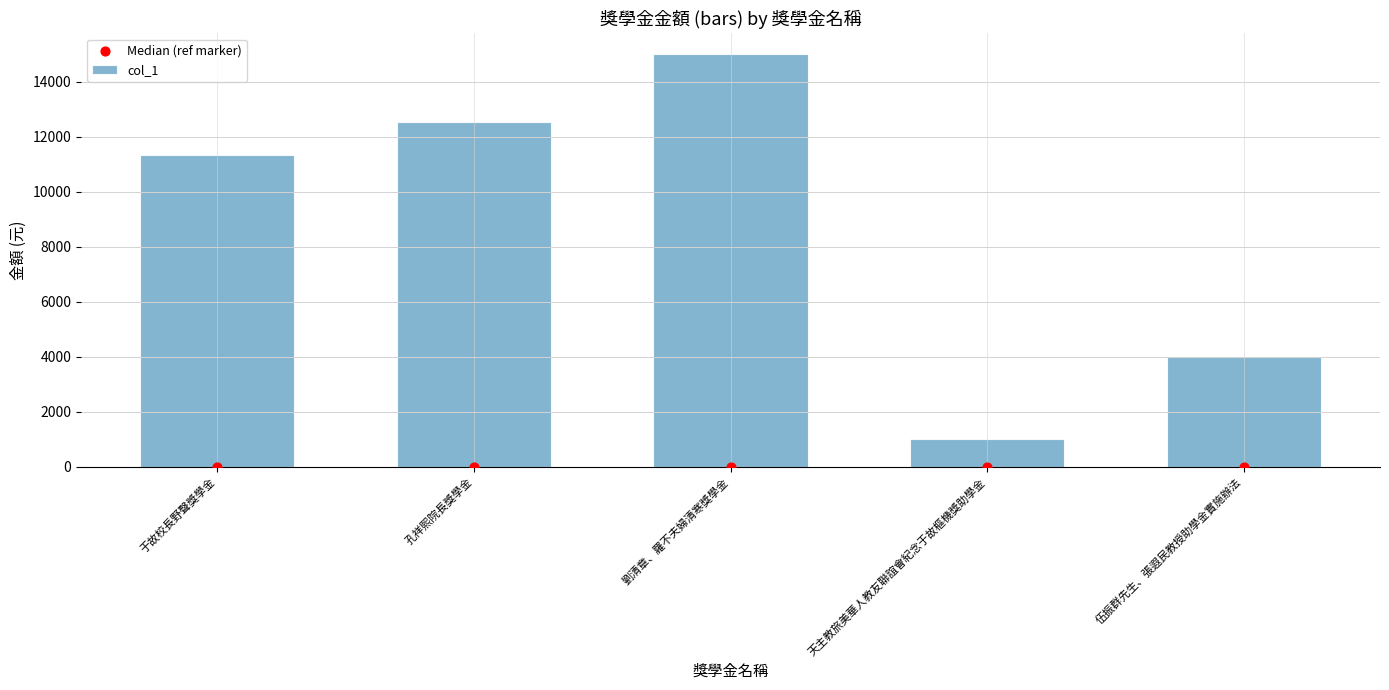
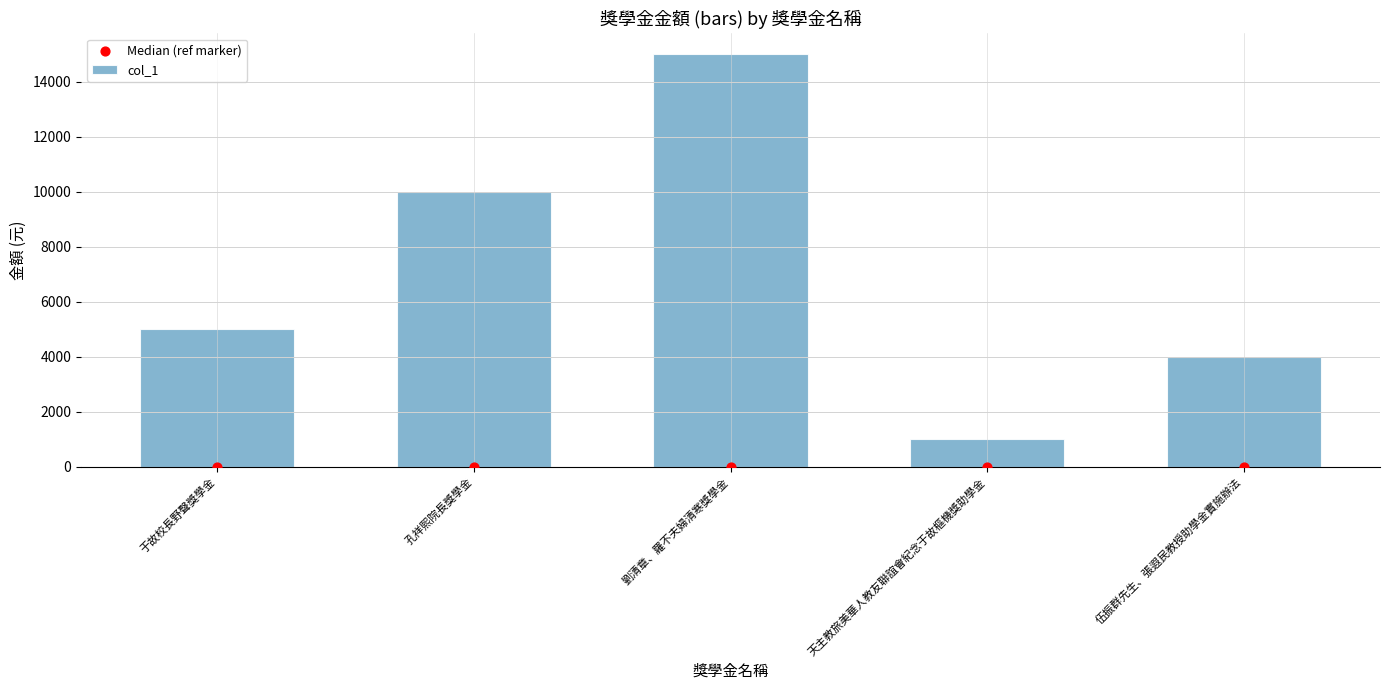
col_1, 于故校長野聲獎學金: 11300 -> 5000
col_1, 孔祥熙院長獎學金: 12500 -> 10000
